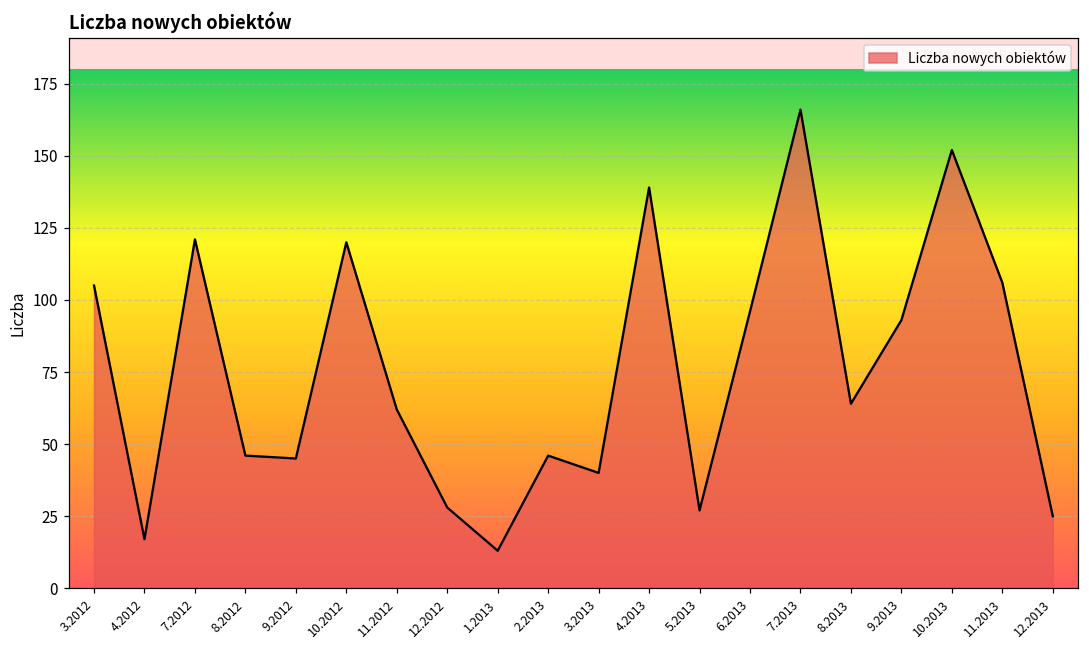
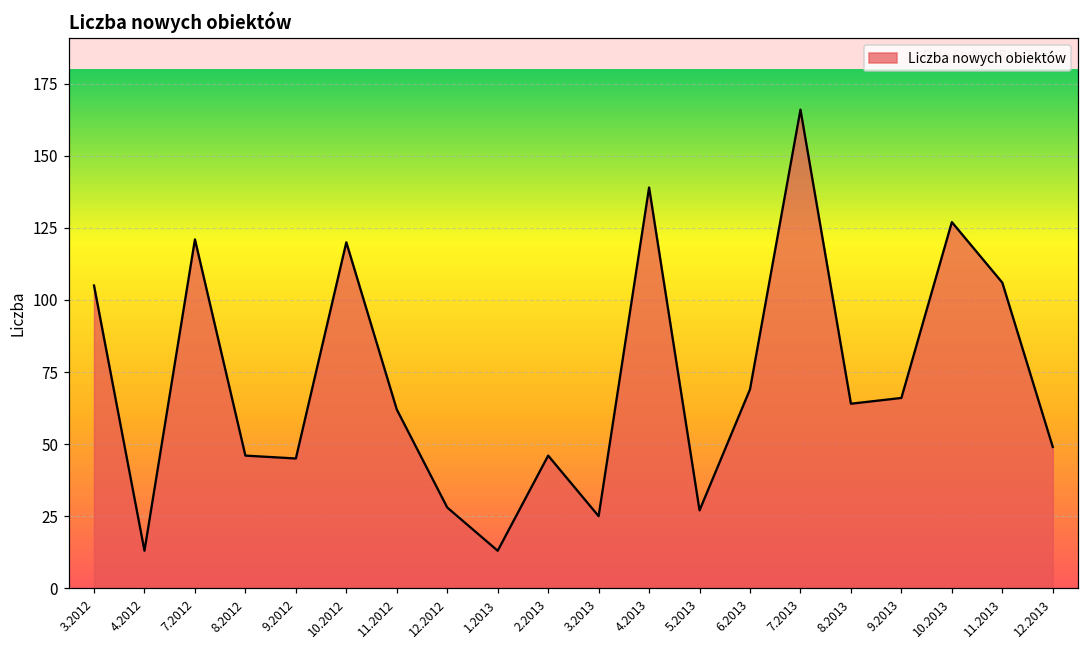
4.2012: 17 -> 13
3.2013: 40 -> 25
6.2013: 96 -> 69
9.2013: 93 -> 66
10.2013: 152 -> 127
12.2013: 25 -> 49
